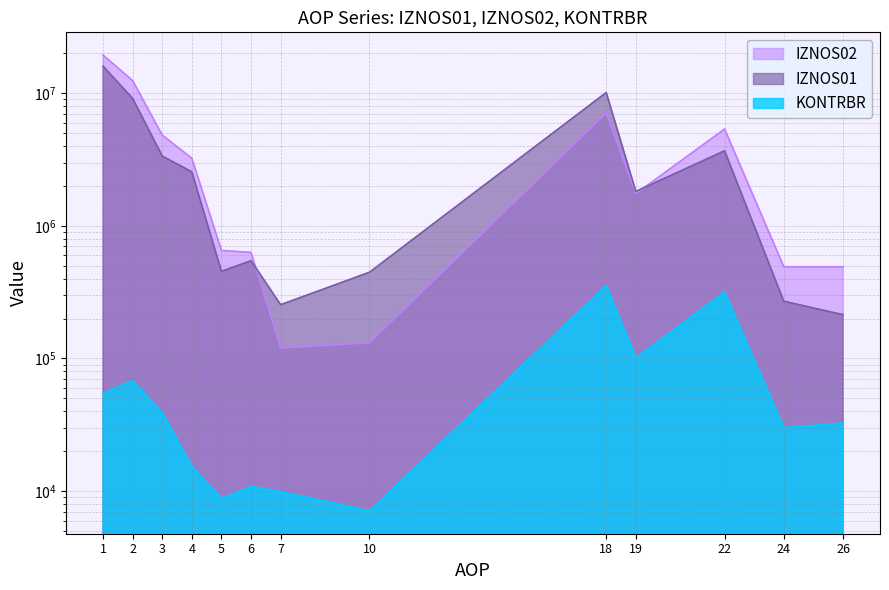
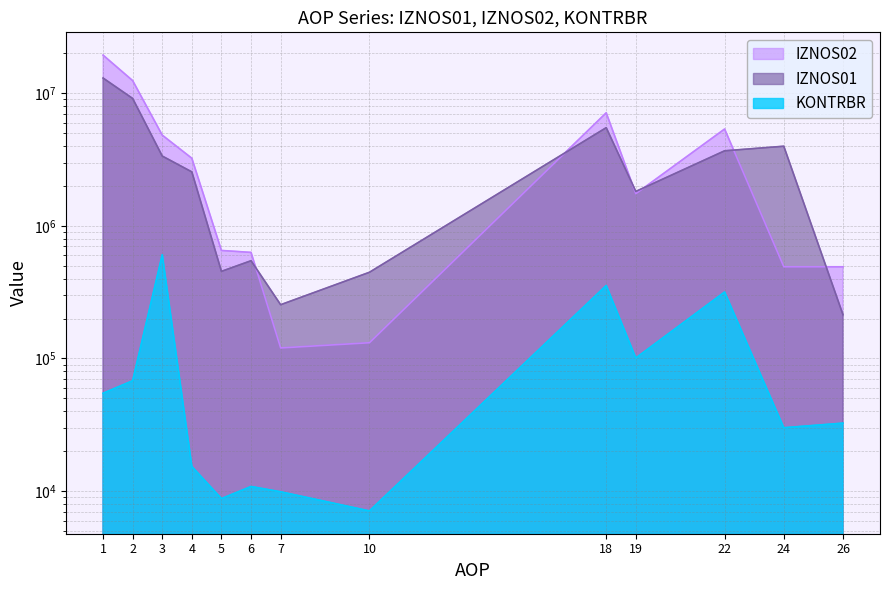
IZNOS01, 1: 16000000 -> 13000000
KONTRBR, 3: 39000 -> 600000
IZNOS01, 18: 10000000 -> 5500000
IZNOS01, 24: 270000 -> 4000000
